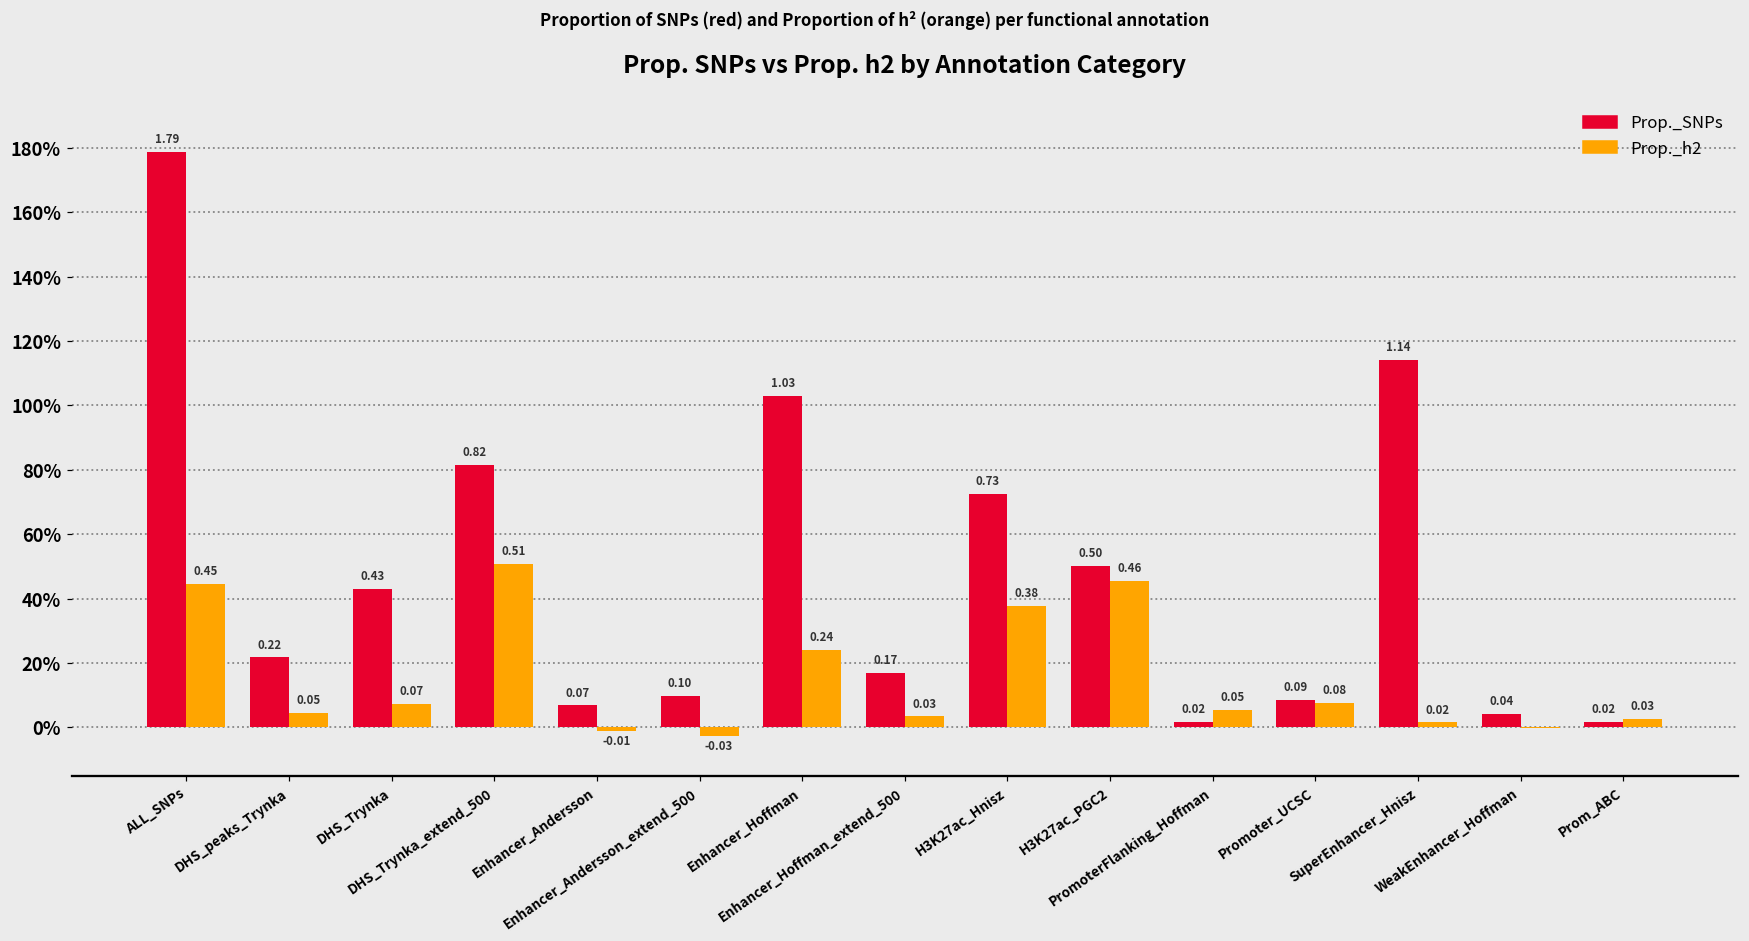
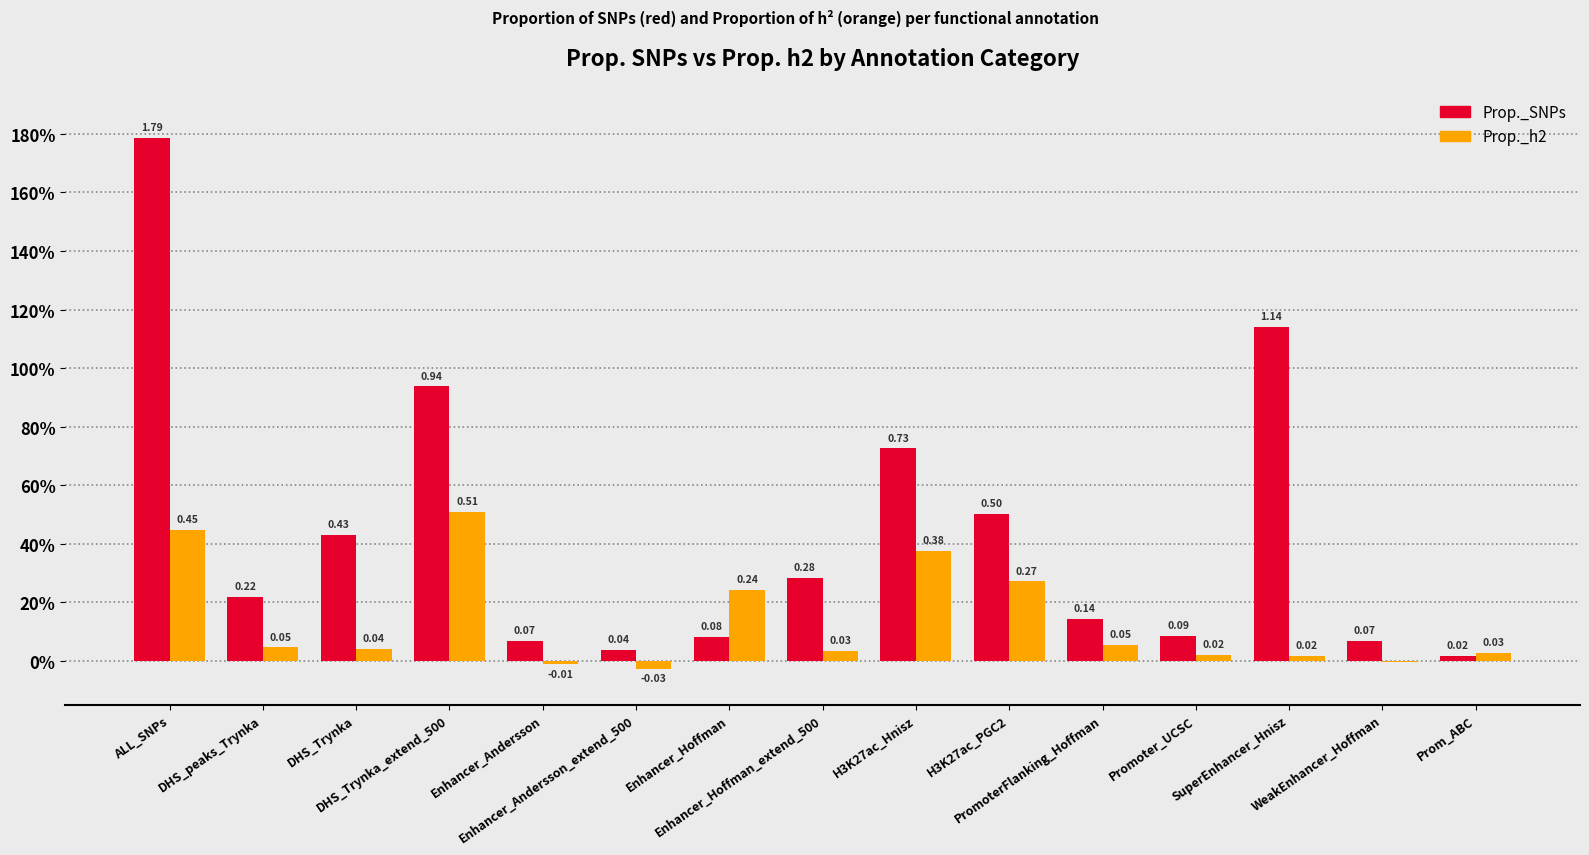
Prop._h2, DHS_Trynka: 0.07 -> 0.04
Prop._SNPs, DHS_Trynka_extend_500: 0.82 -> 0.94
Prop._SNPs, Enhancer_Andersson_extend_500: 0.10 -> 0.04
Prop._SNPs, Enhancer_Hoffman: 1.03 -> 0.08
Prop._SNPs, Enhancer_Hoffman_extend_500: 0.17 -> 0.28
Prop._h2, H3K27ac_PGC2: 0.46 -> 0.27
Prop._SNPs, PromoterFlanking_Hoffman: 0.02 -> 0.14
Prop._h2, Promoter_UCSC: 0.08 -> 0.02
Prop._SNPs, WeakEnhancer_Hoffman: 0.04 -> 0.07
